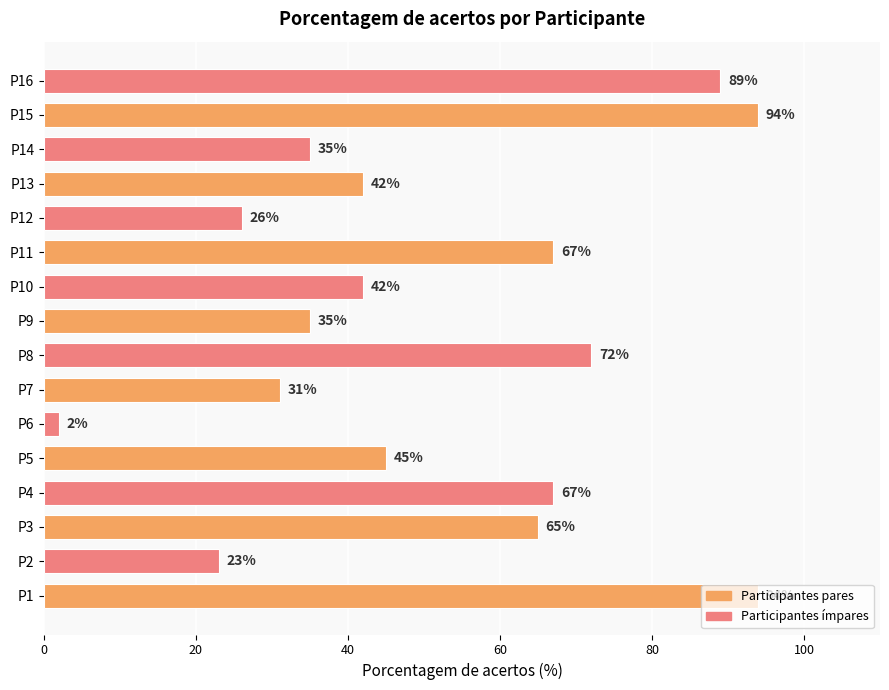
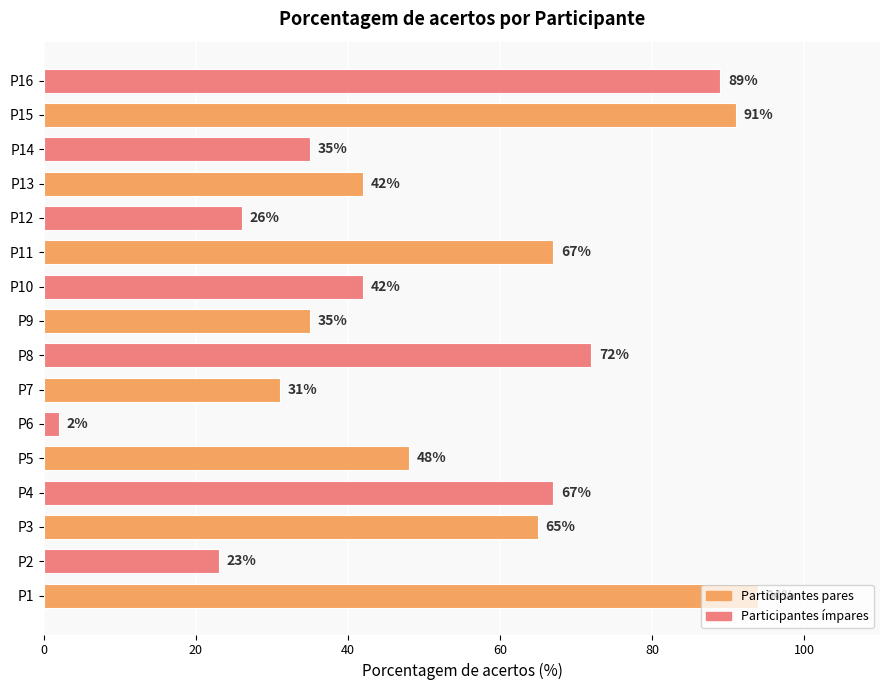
P15: 94% -> 91%
P5: 45% -> 48%
